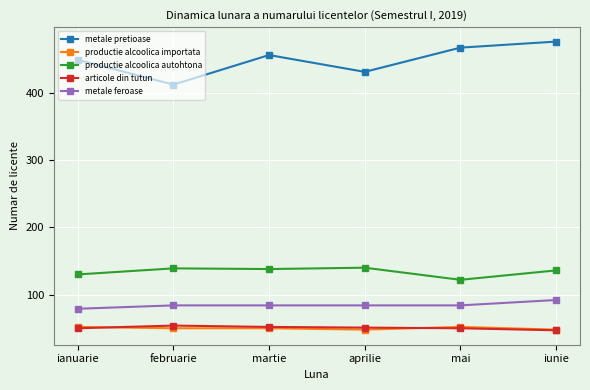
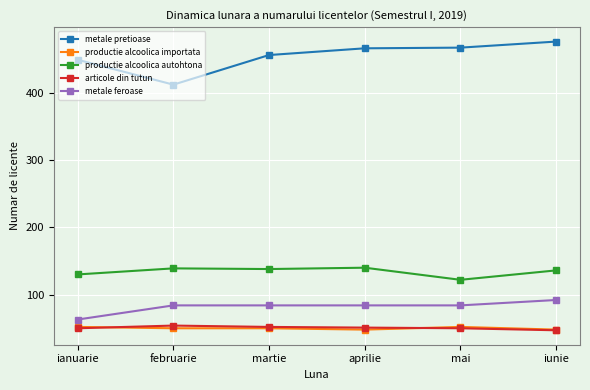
metale feroase, ianuarie: 80 -> 60
metale pretioase, aprilie: 430 -> 470
